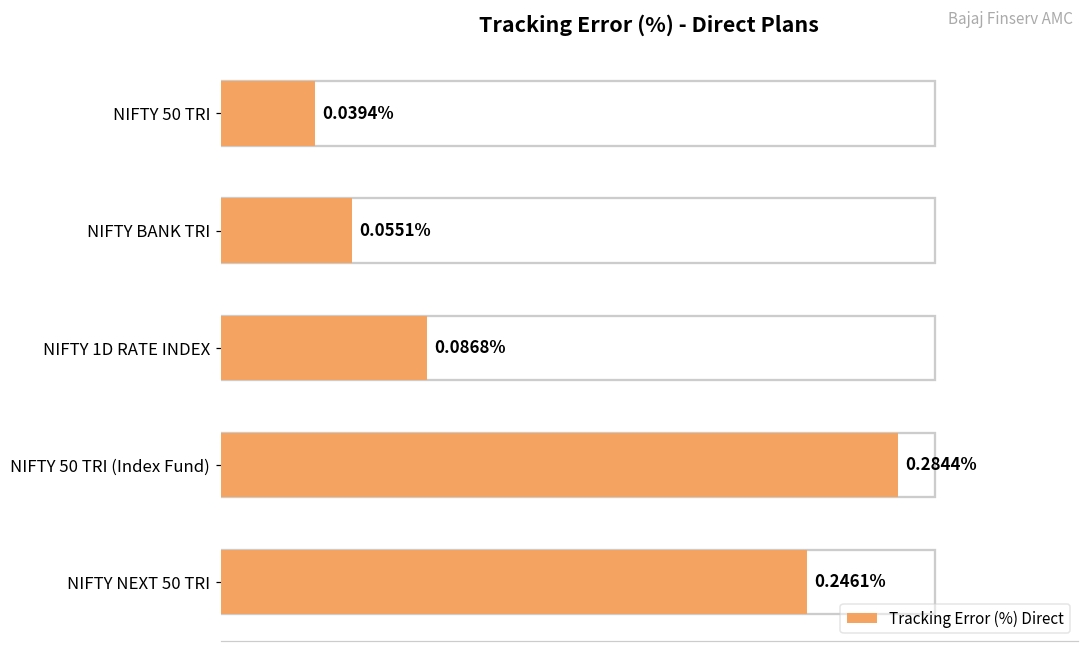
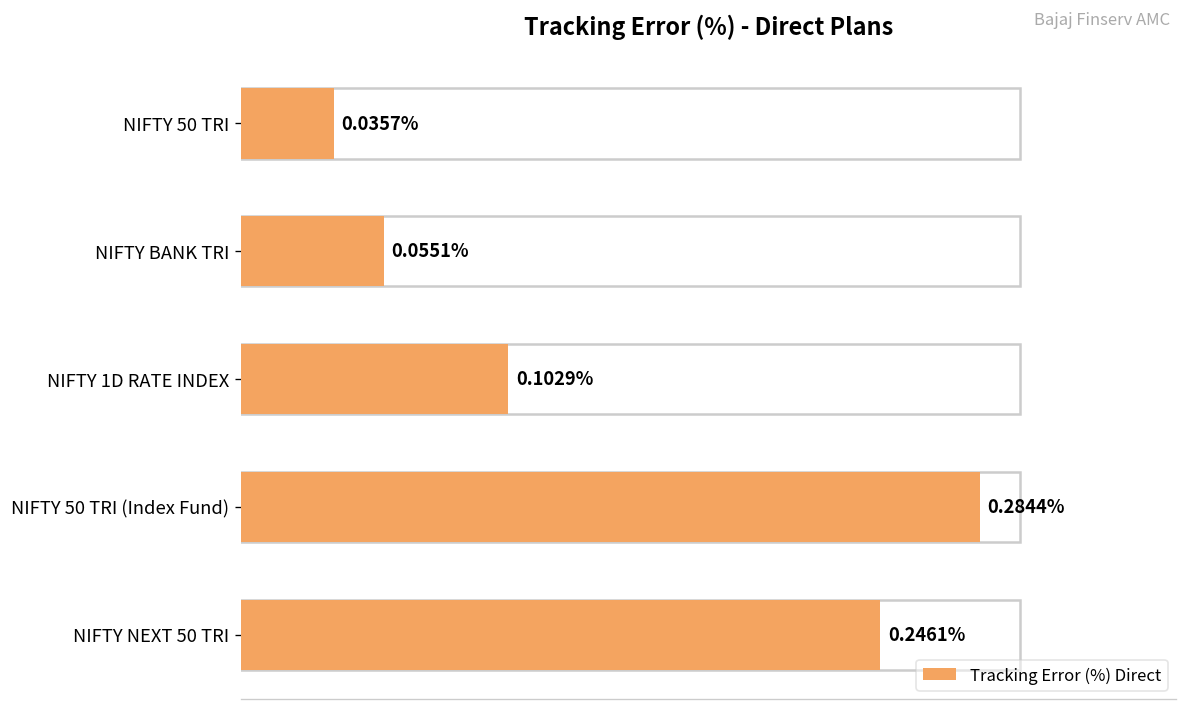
Tracking Error (%) Direct, NIFTY 50 TRI: 0.0394% -> 0.0357%
Tracking Error (%) Direct, NIFTY 1D RATE INDEX: 0.0868% -> 0.1029%
